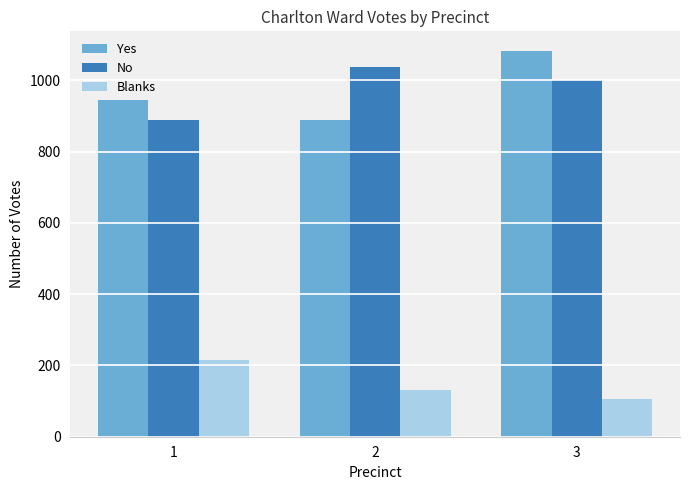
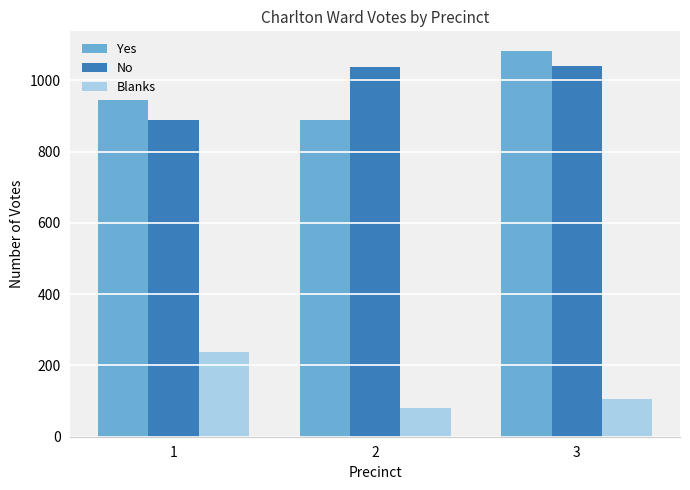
Blanks, 1: 210 -> 240
Blanks, 2: 130 -> 80
No, 3: 1000 -> 1040
